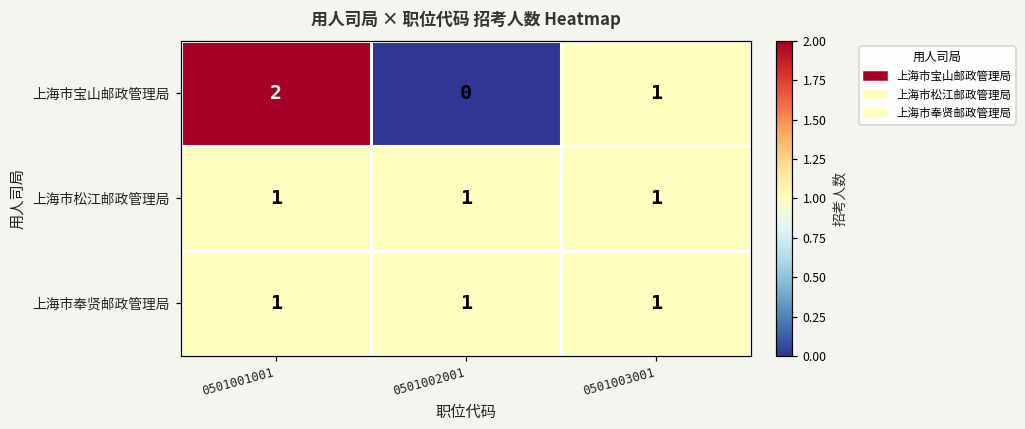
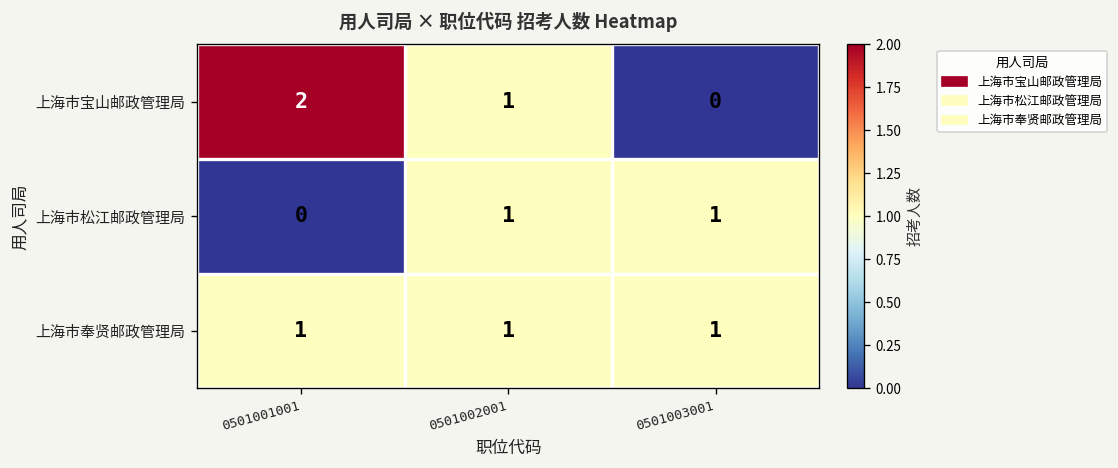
上海市宝山邮政管理局, 0501002001: 0 -> 1
上海市宝山邮政管理局, 0501003001: 1 -> 0
上海市松江邮政管理局, 0501001001: 1 -> 0
